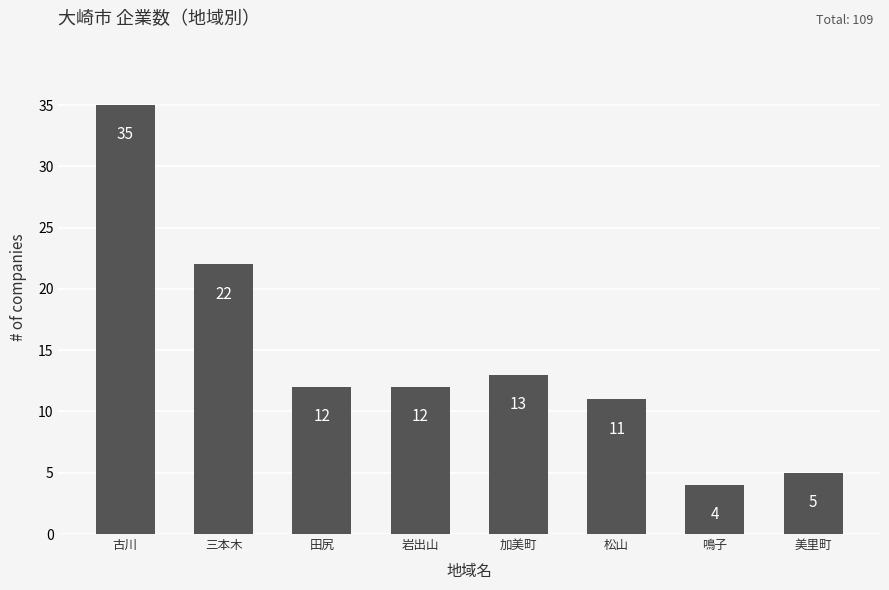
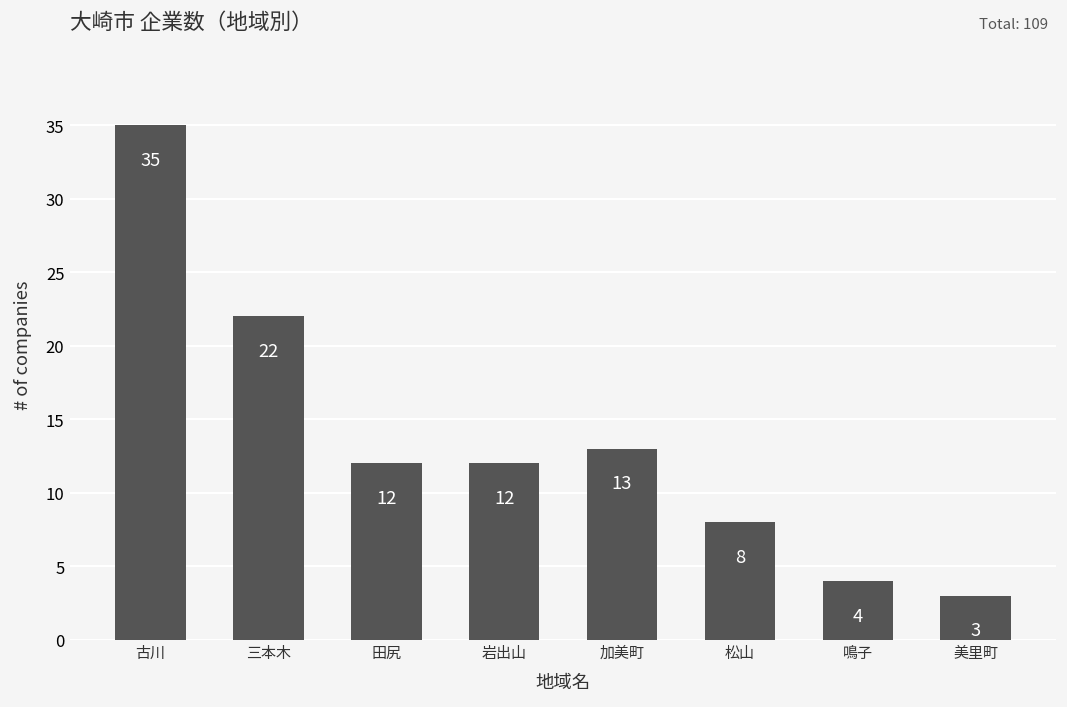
松山: 11 -> 8
美里町: 5 -> 3
